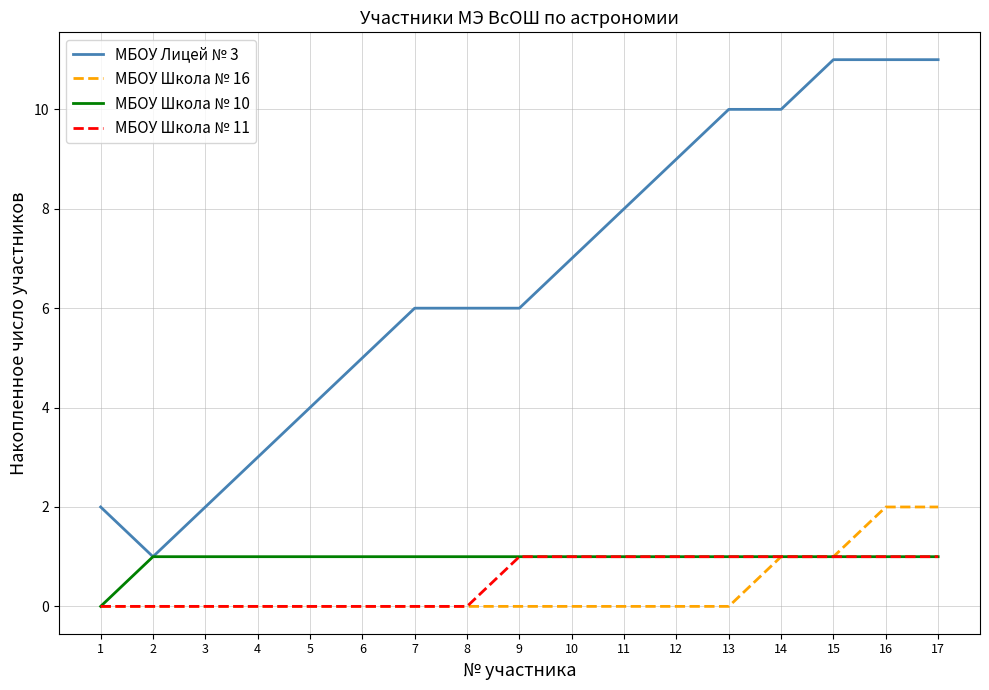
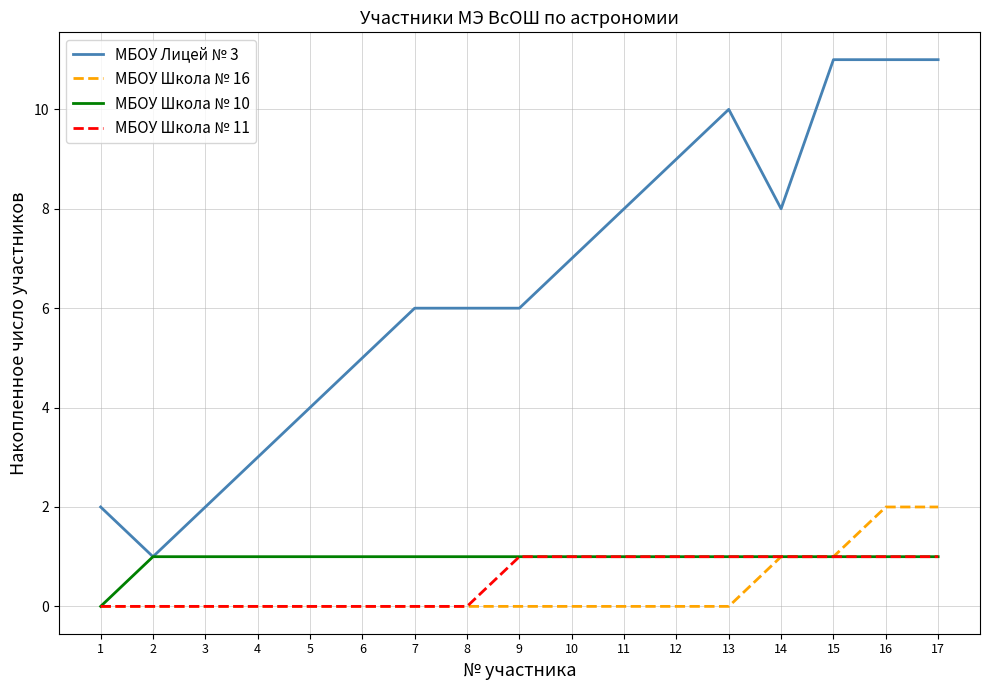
МБОУ Лицей № 3, 14: 10 -> 8
